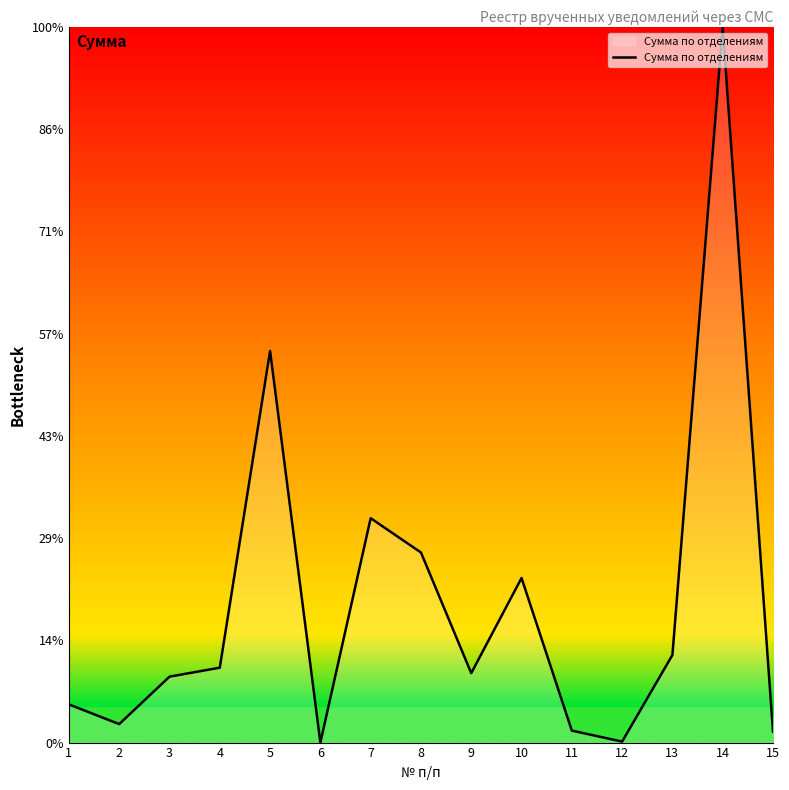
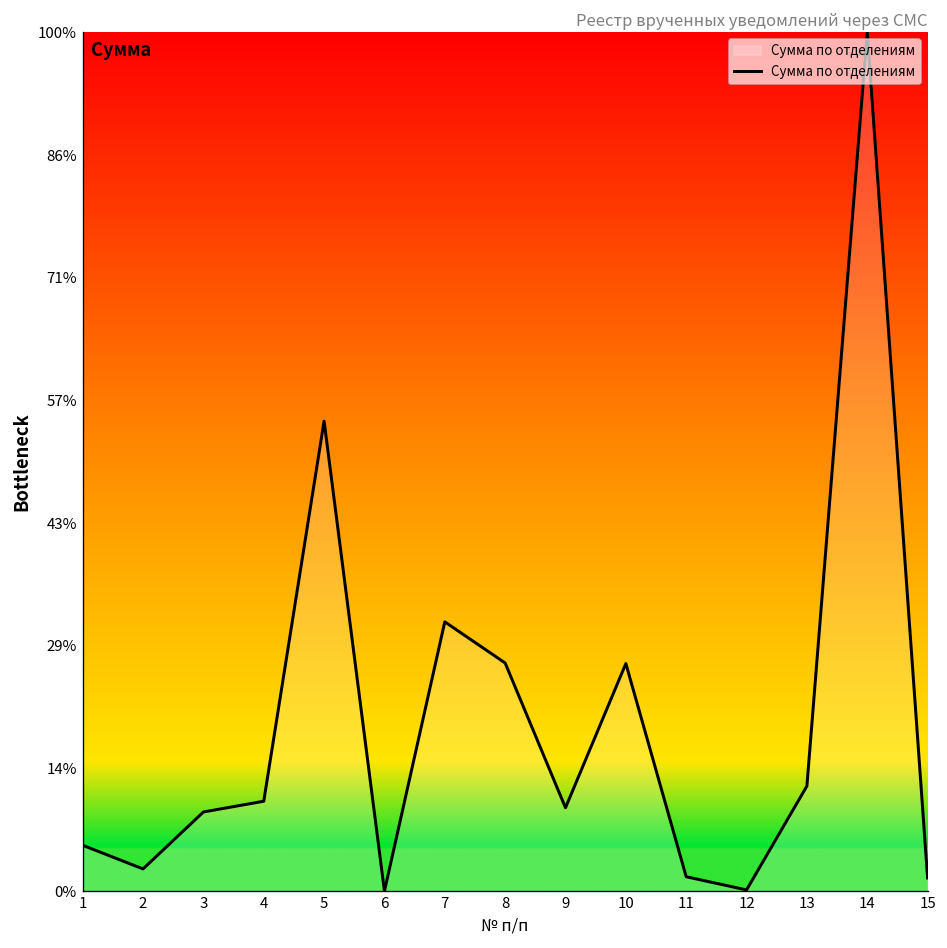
10: 23% -> 26%
